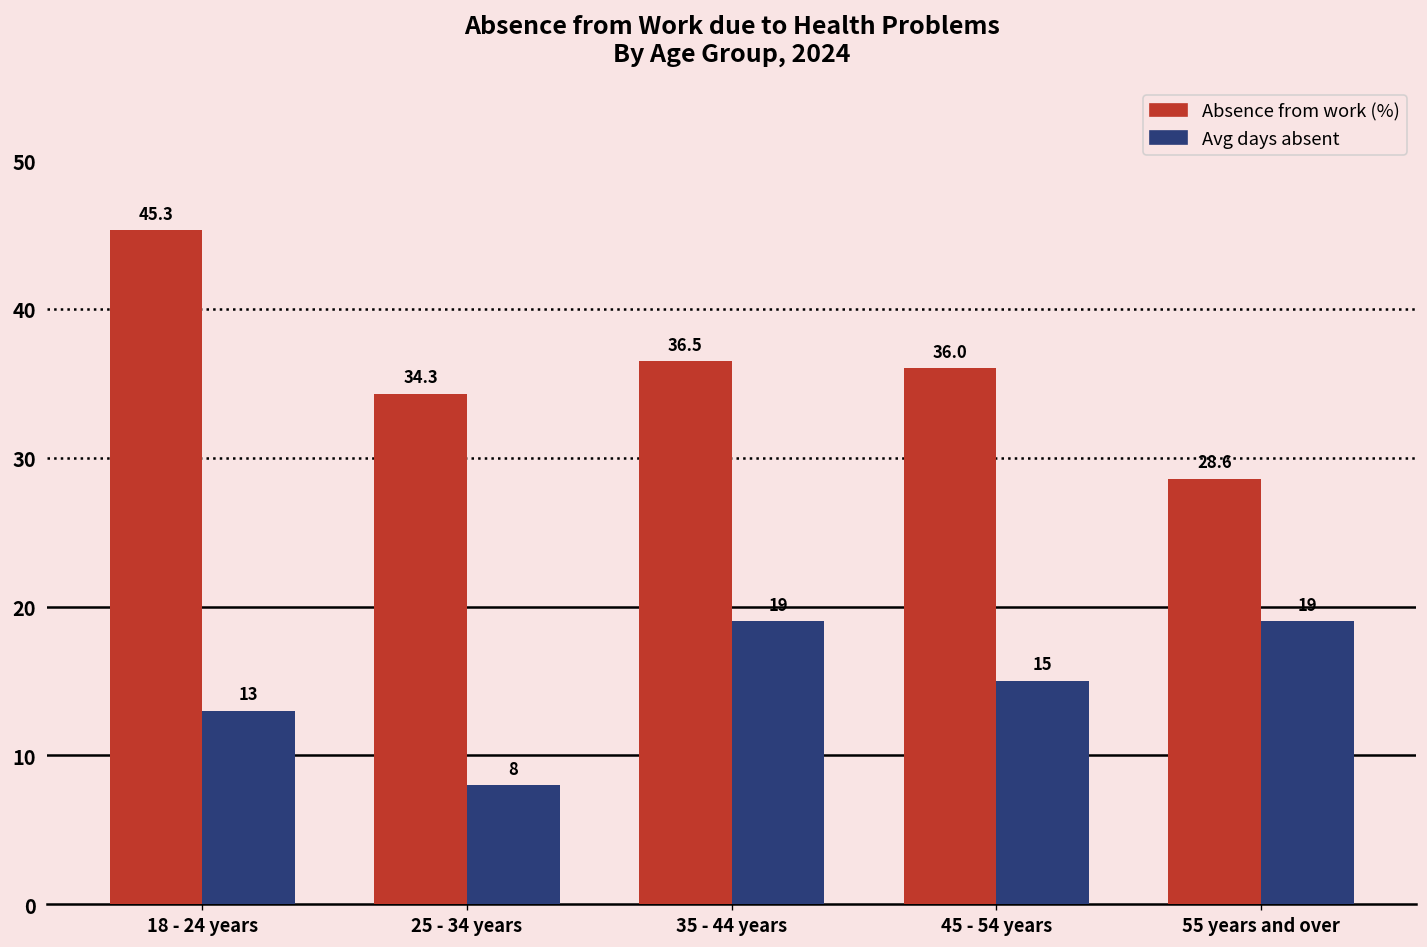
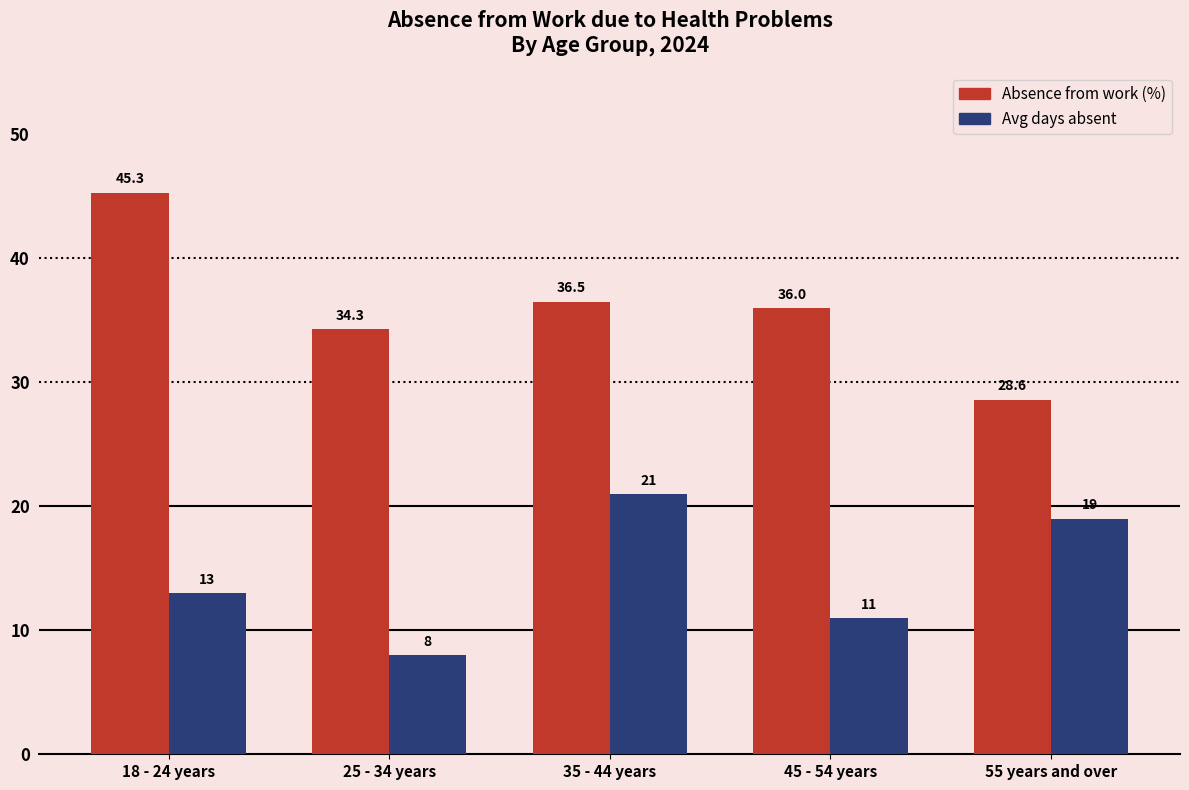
Avg days absent, 35 - 44 years: 19 -> 21
Avg days absent, 45 - 54 years: 15 -> 11
